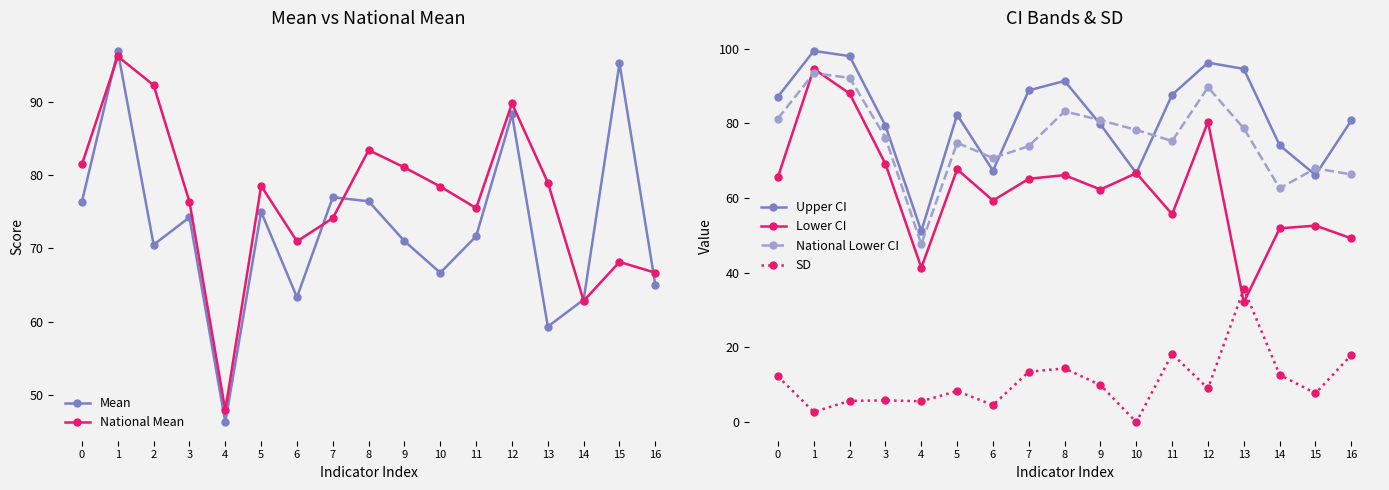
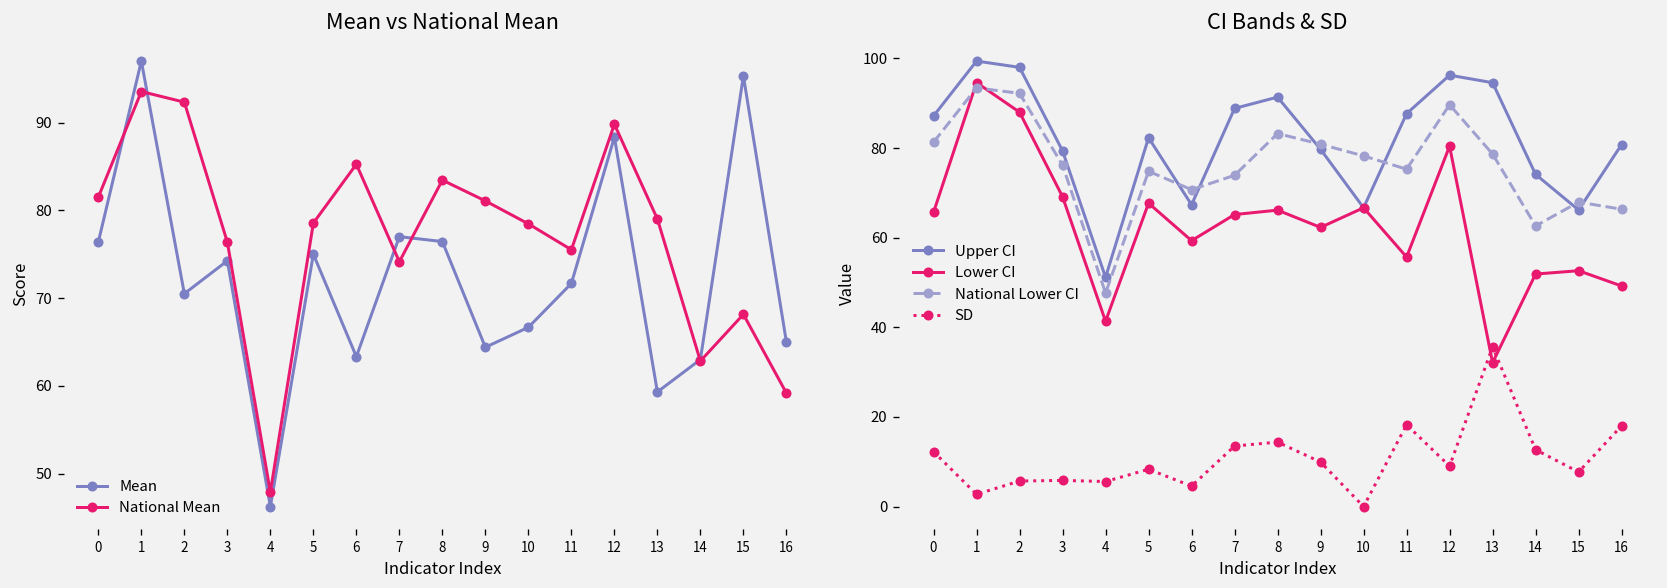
Mean vs National Mean, National Mean, 1: 96 -> 94
Mean vs National Mean, National Mean, 6: 71 -> 85
Mean vs National Mean, Mean, 9: 71 -> 64
Mean vs National Mean, National Mean, 16: 67 -> 59
